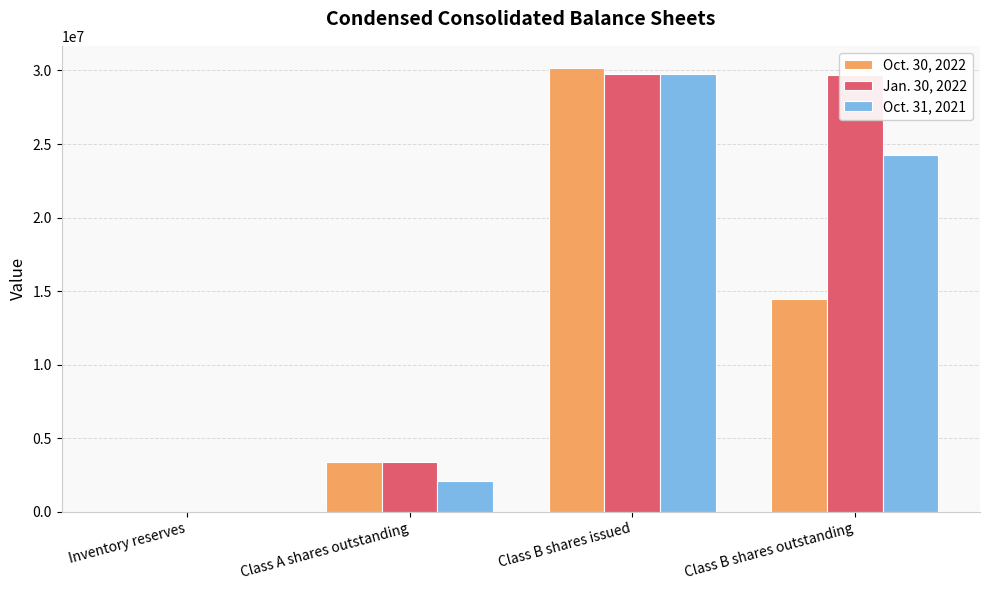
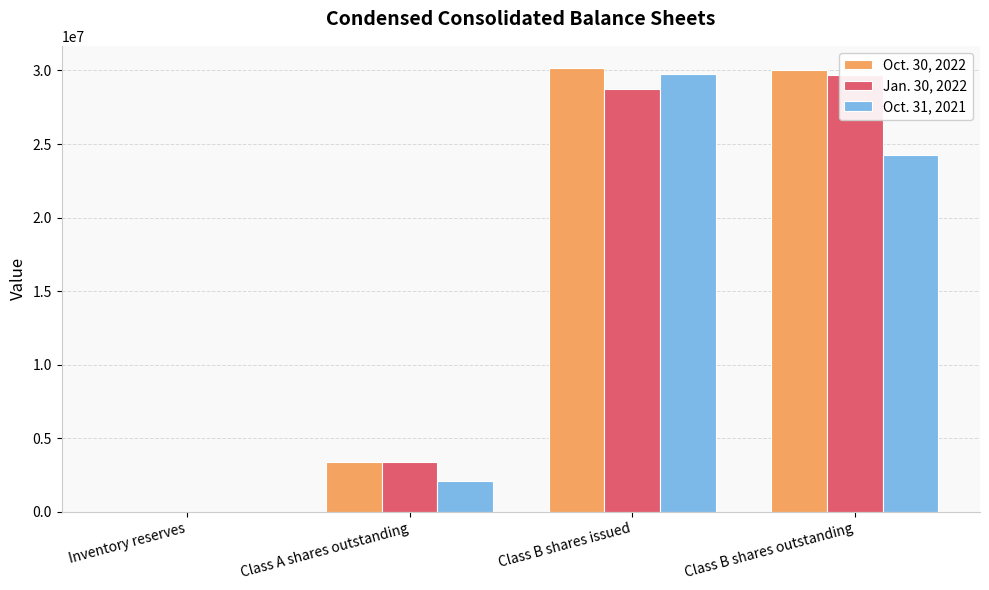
Jan. 30, 2022, Class B shares issued: 29800000 -> 28800000
Oct. 30, 2022, Class B shares outstanding: 14400000 -> 30100000
